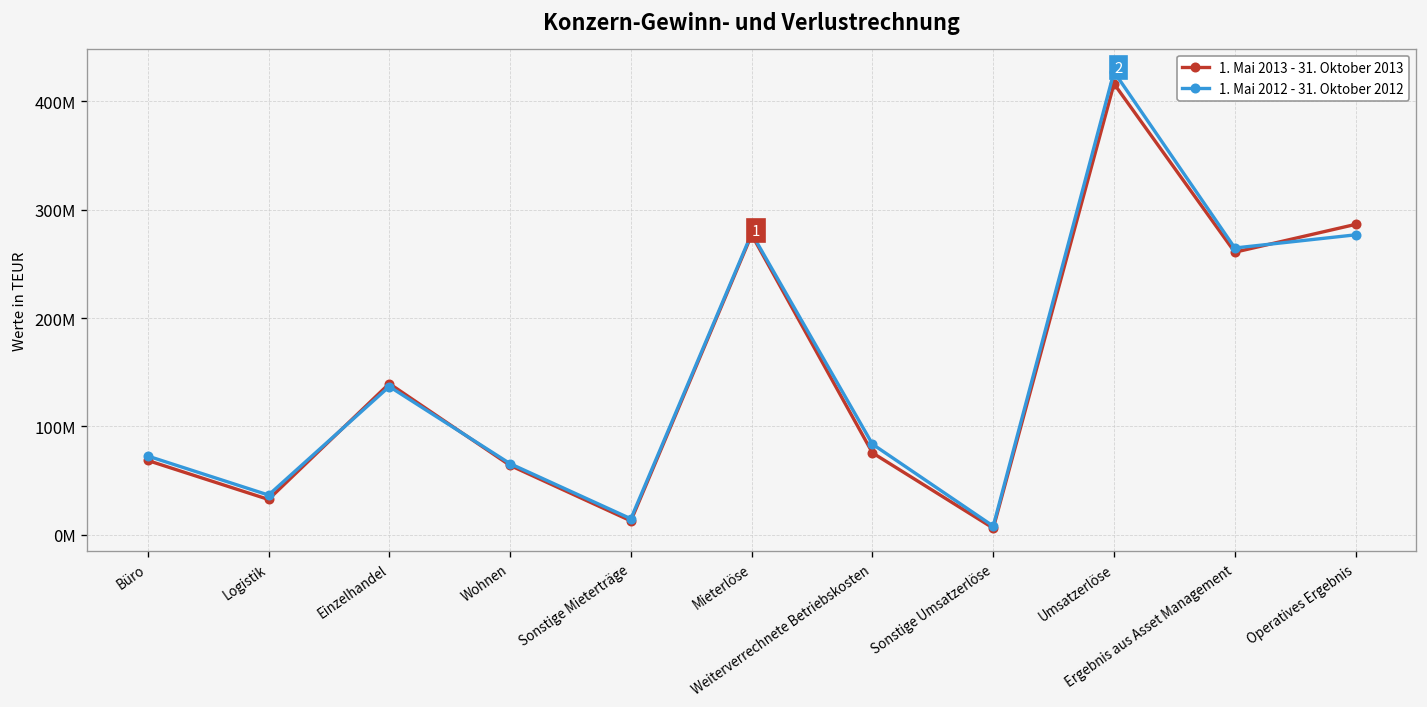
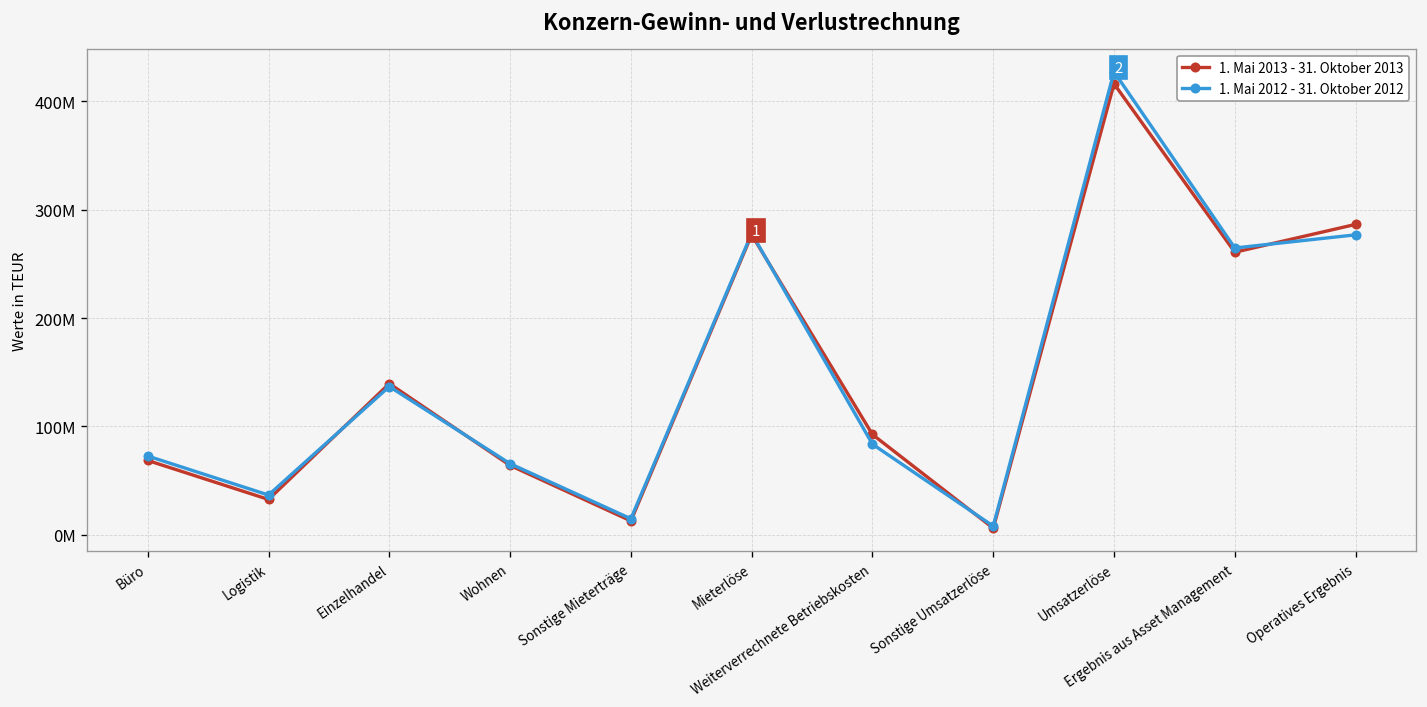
1. Mai 2013 - 31. Oktober 2013, Weiterverrechnete Betriebskosten: 80000000 -> 90000000
